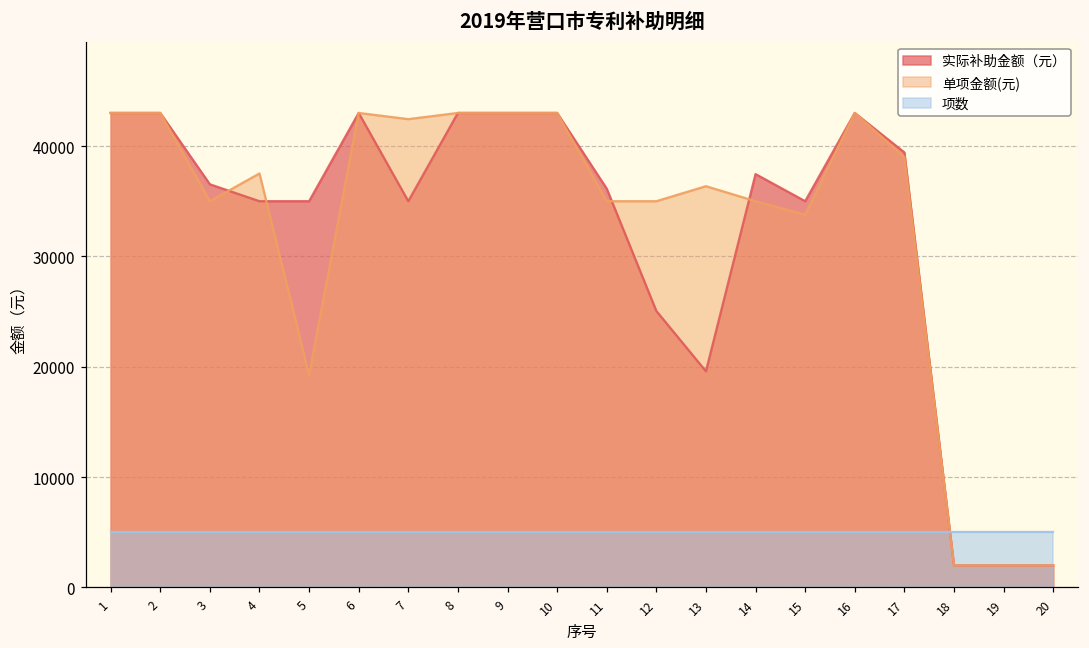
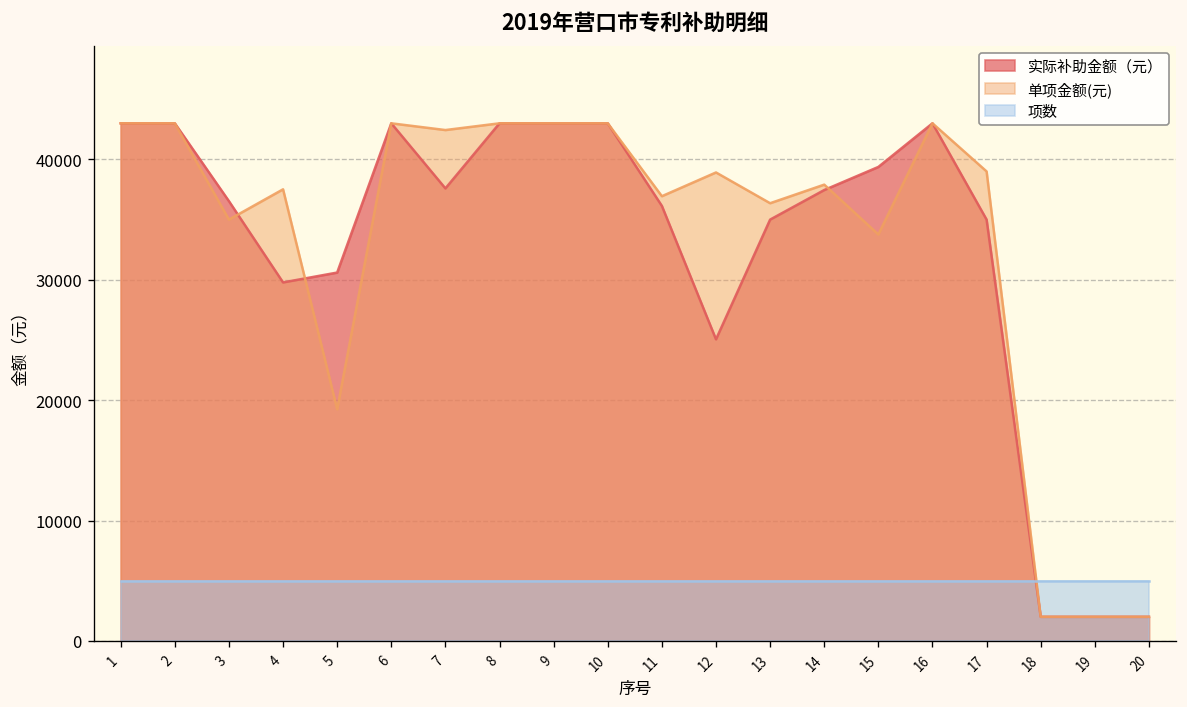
实际补助金额（元）, 4: 35000 -> 29800
实际补助金额（元）, 5: 35000 -> 30600
实际补助金额（元）, 7: 35000 -> 37600
单项金额(元), 11: 35000 -> 36900
单项金额(元), 12: 35000 -> 38900
实际补助金额（元）, 13: 19600 -> 35000
单项金额(元), 14: 35000 -> 37900
实际补助金额（元）, 15: 35000 -> 39400
实际补助金额（元）, 17: 39400 -> 35000
